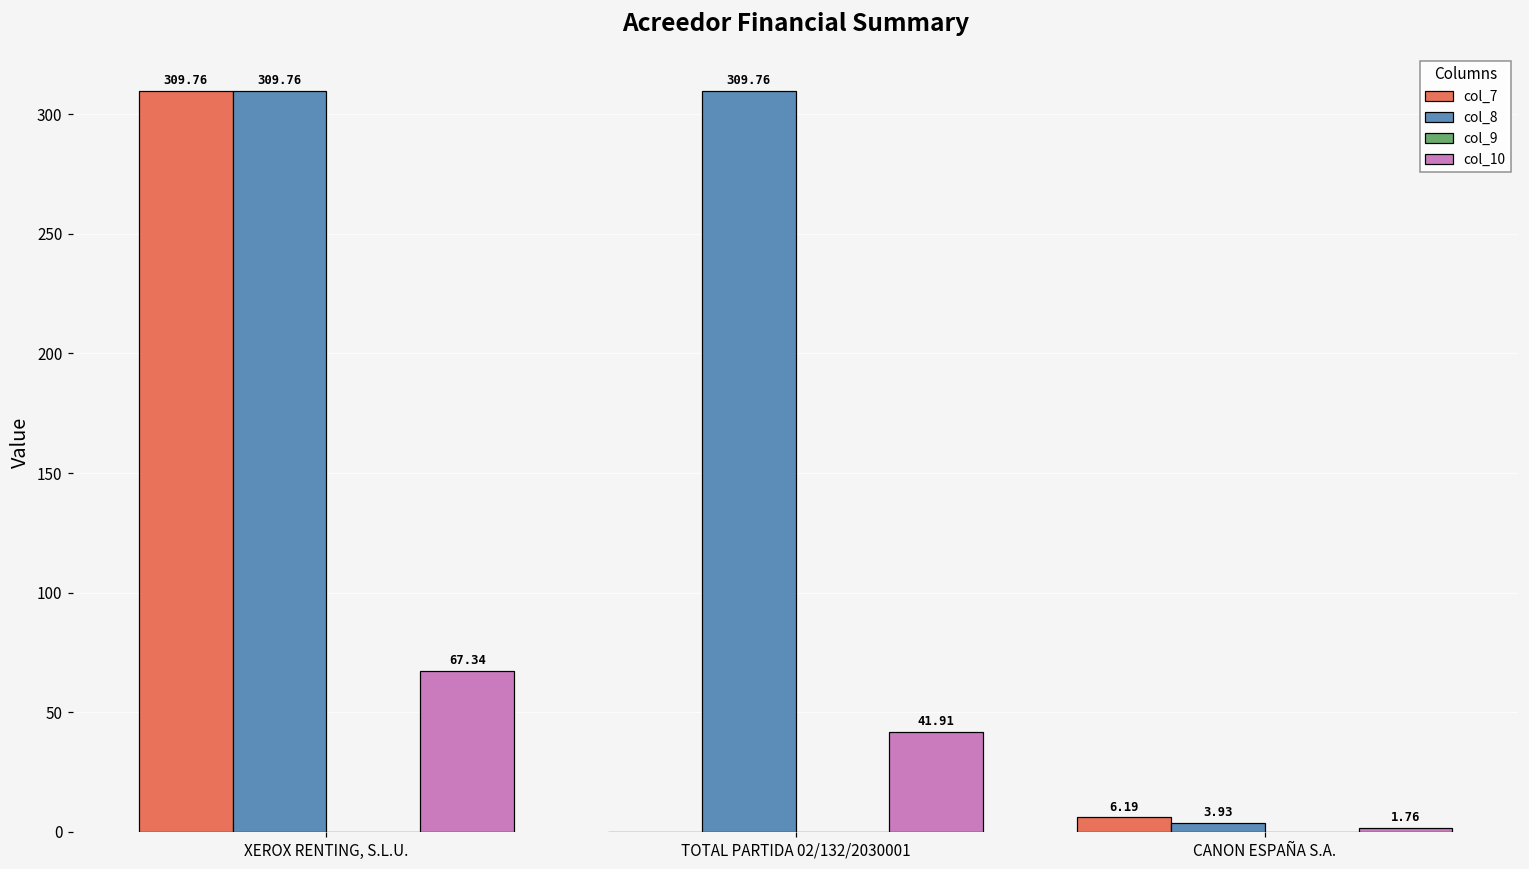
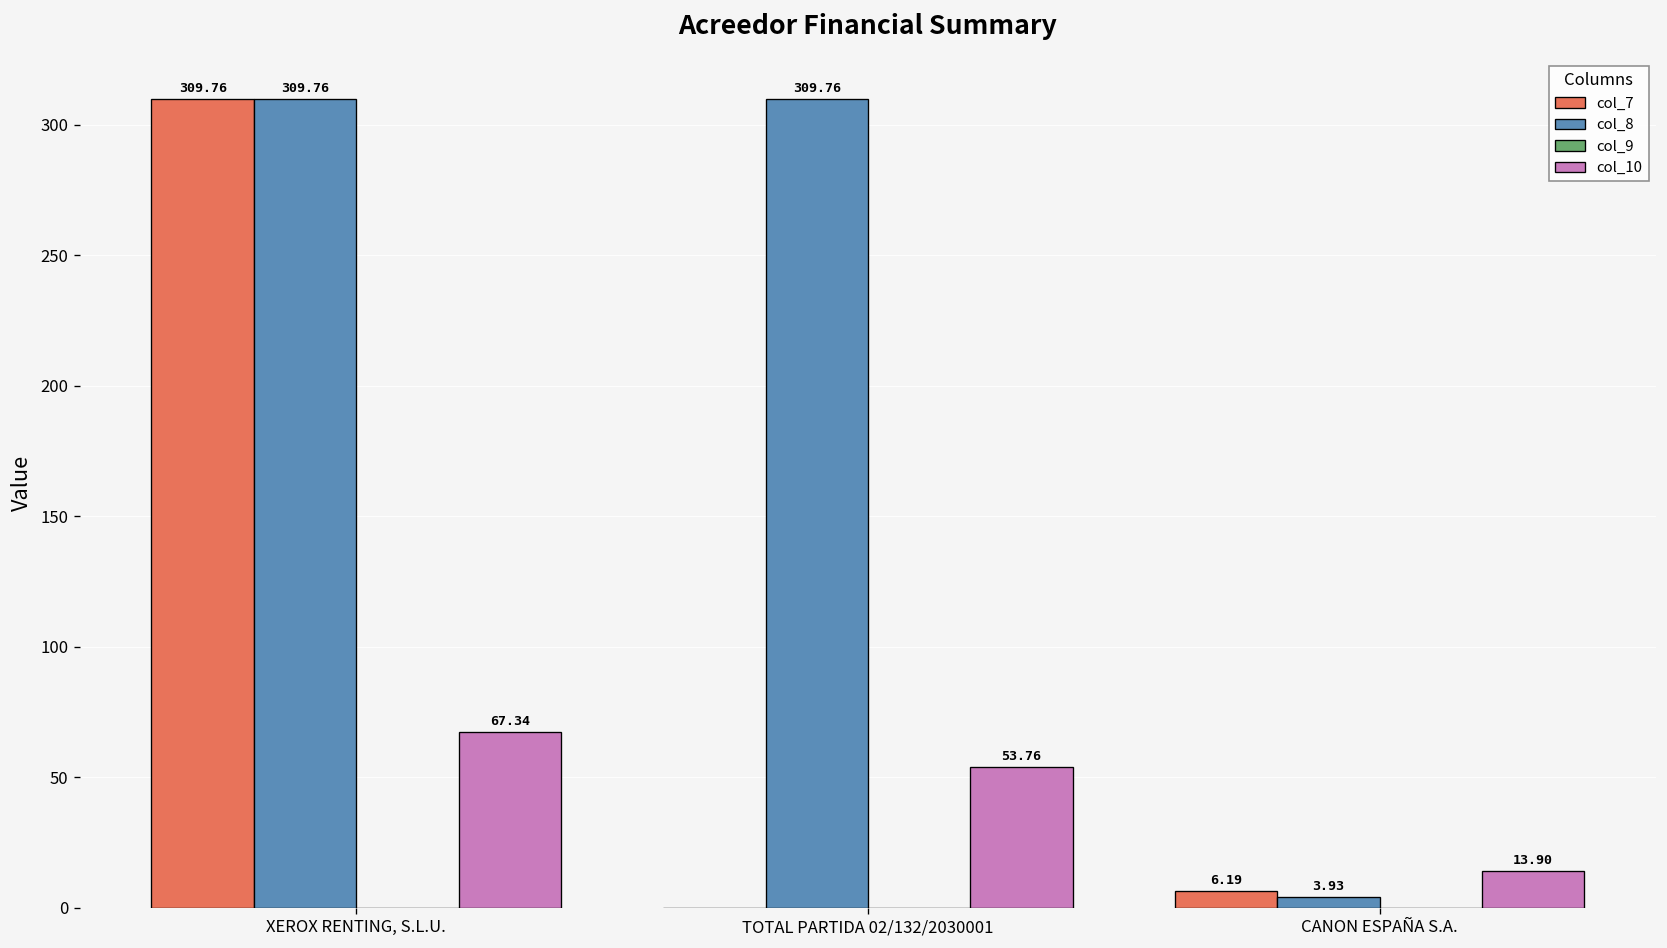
col_10, TOTAL PARTIDA 02/132/2030001: 41.91 -> 53.76
col_10, CANON ESPAÑA S.A.: 1.76 -> 13.90
